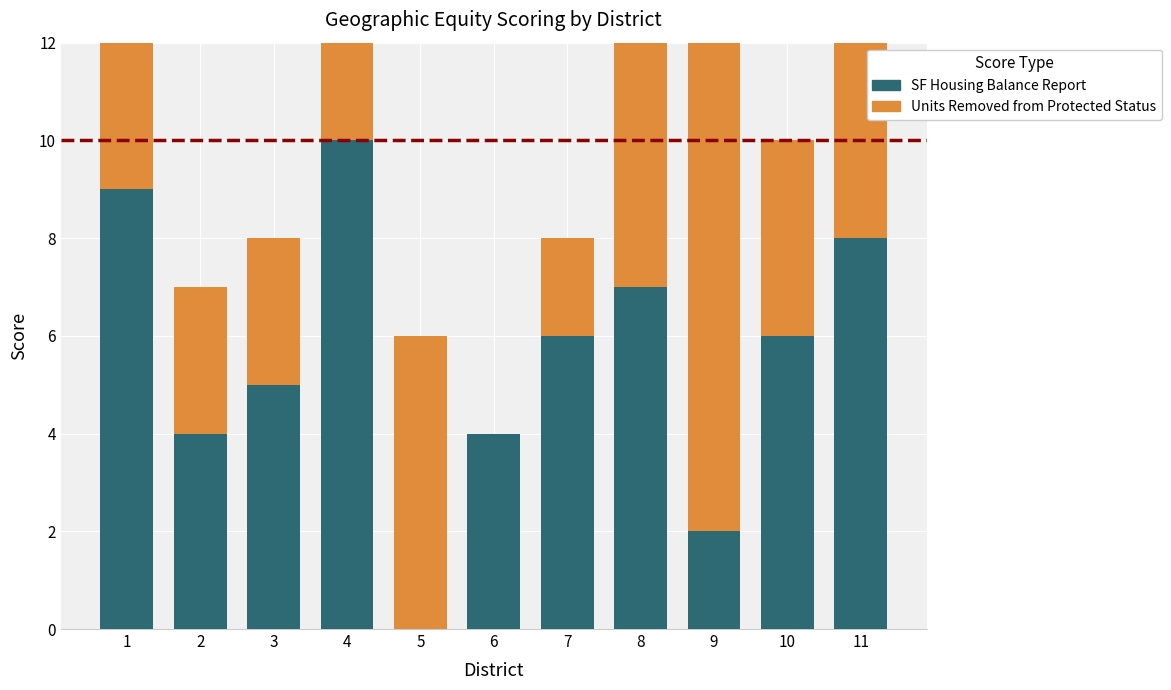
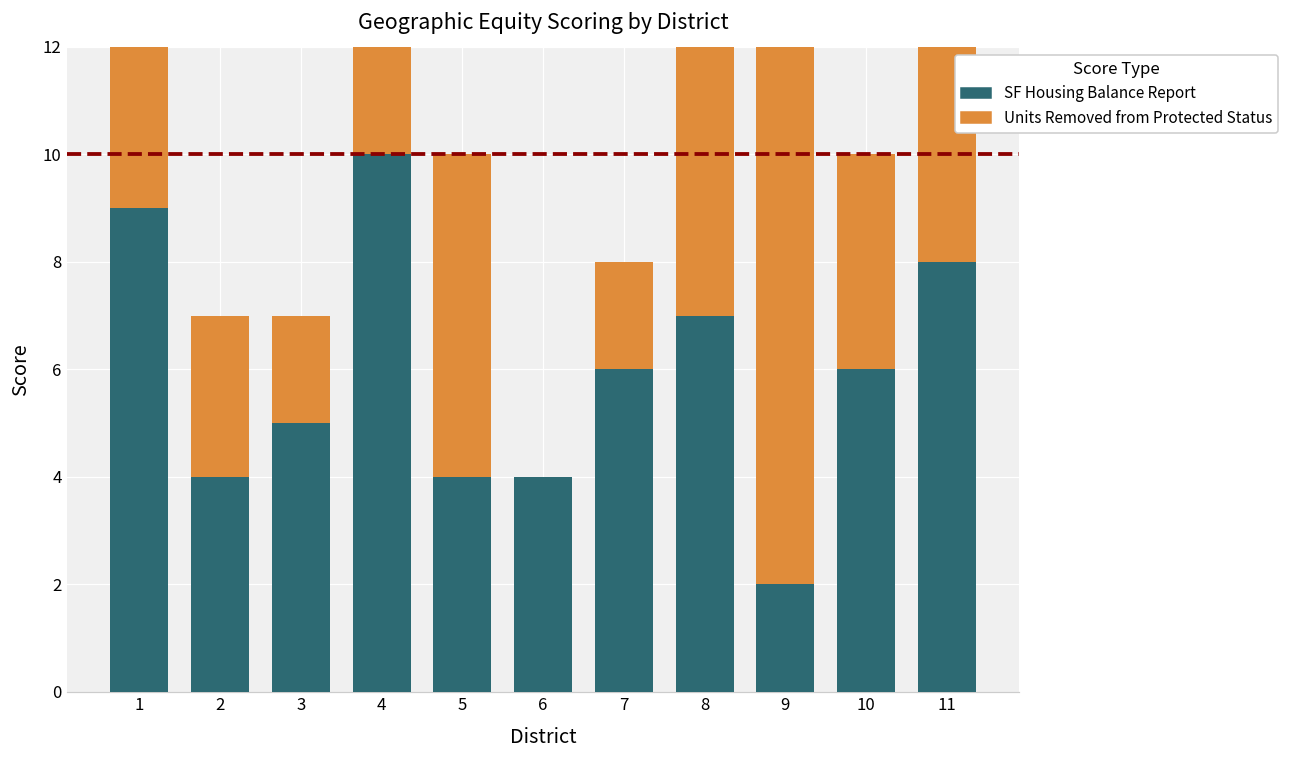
Units Removed from Protected Status, 3: 3 -> 2
SF Housing Balance Report, 5: 0 -> 4
